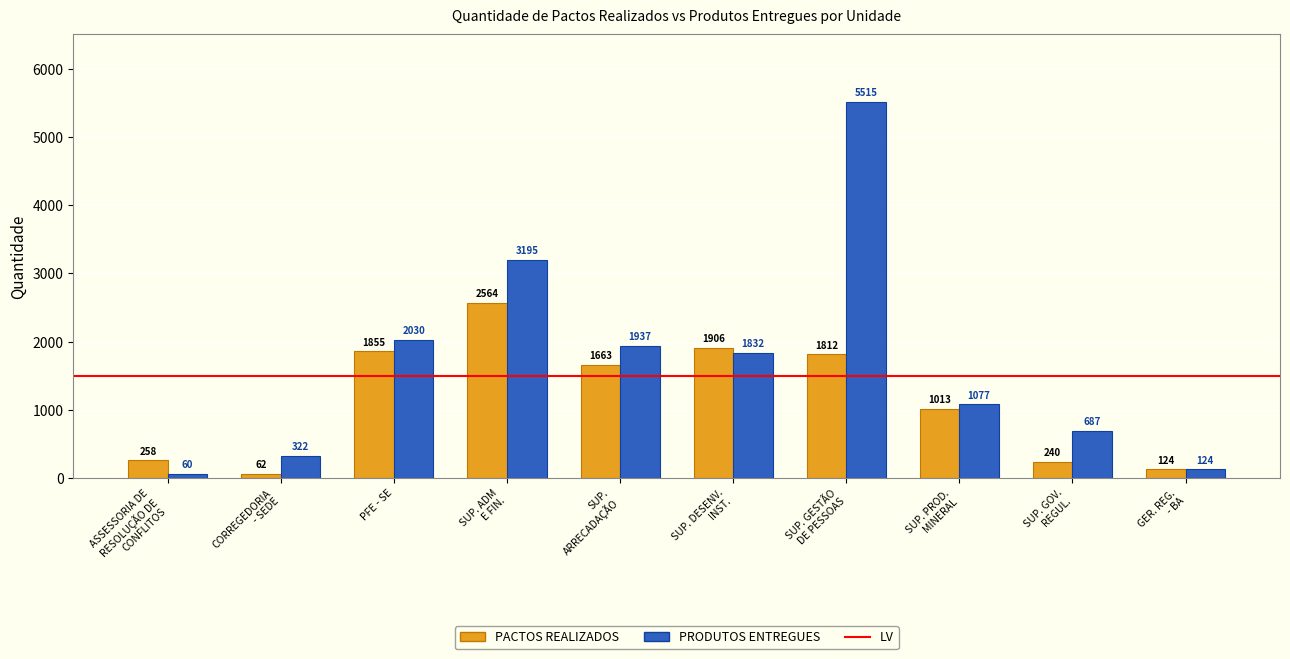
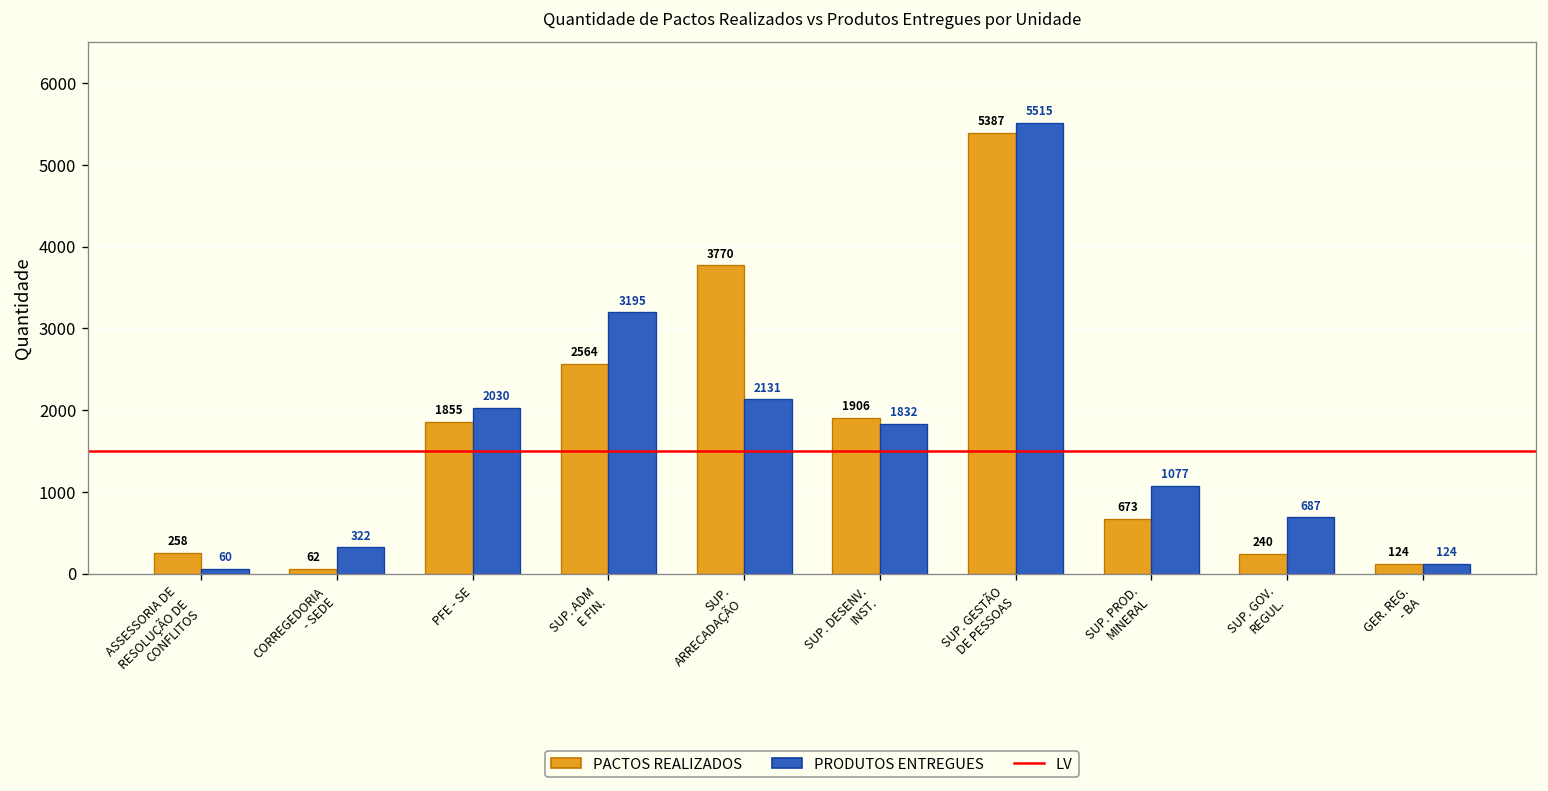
PACTOS REALIZADOS, SUP. ARRECADAÇÃO: 1663 -> 3770
PRODUTOS ENTREGUES, SUP. ARRECADAÇÃO: 1937 -> 2131
PACTOS REALIZADOS, SUP. GESTÃO DE PESSOAS: 1812 -> 5387
PACTOS REALIZADOS, SUP. PROD. MINERAL: 1013 -> 673
